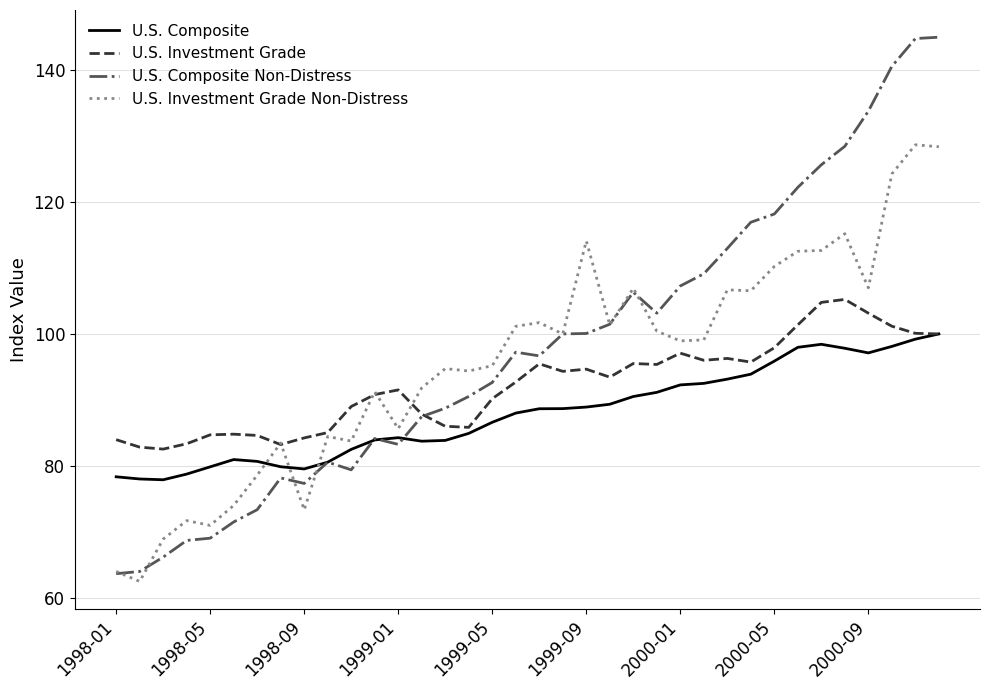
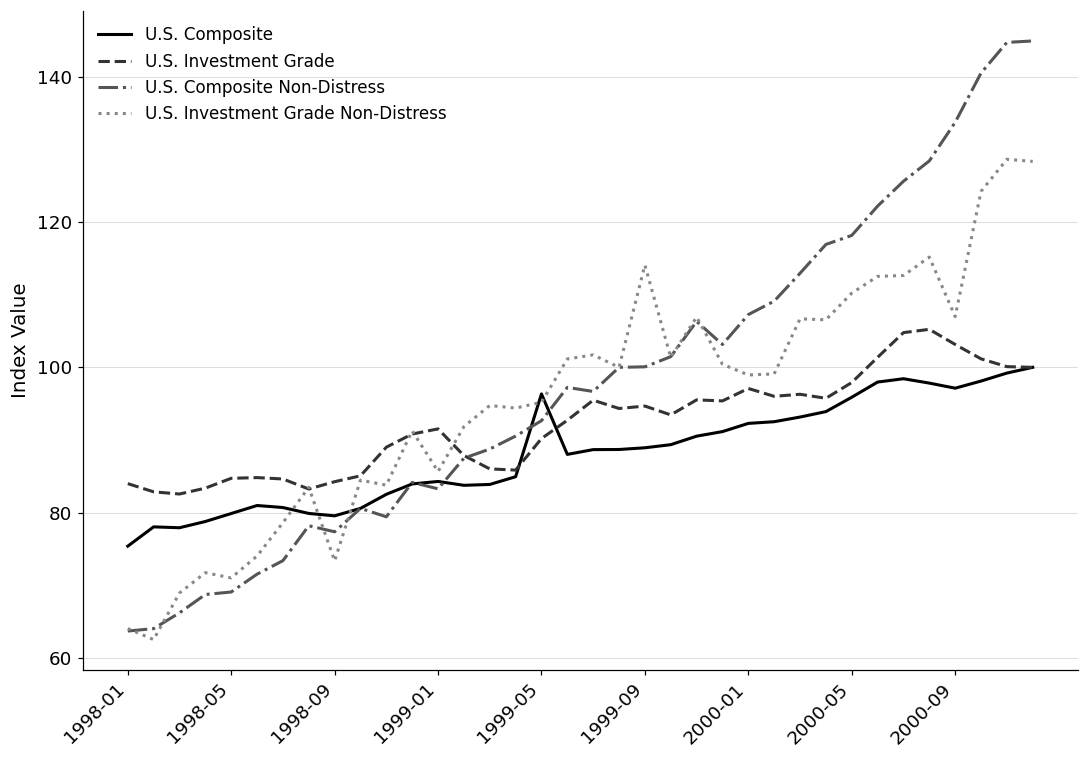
U.S. Composite, 1998-01: 78 -> 75
U.S. Composite, 1999-05: 87 -> 96
